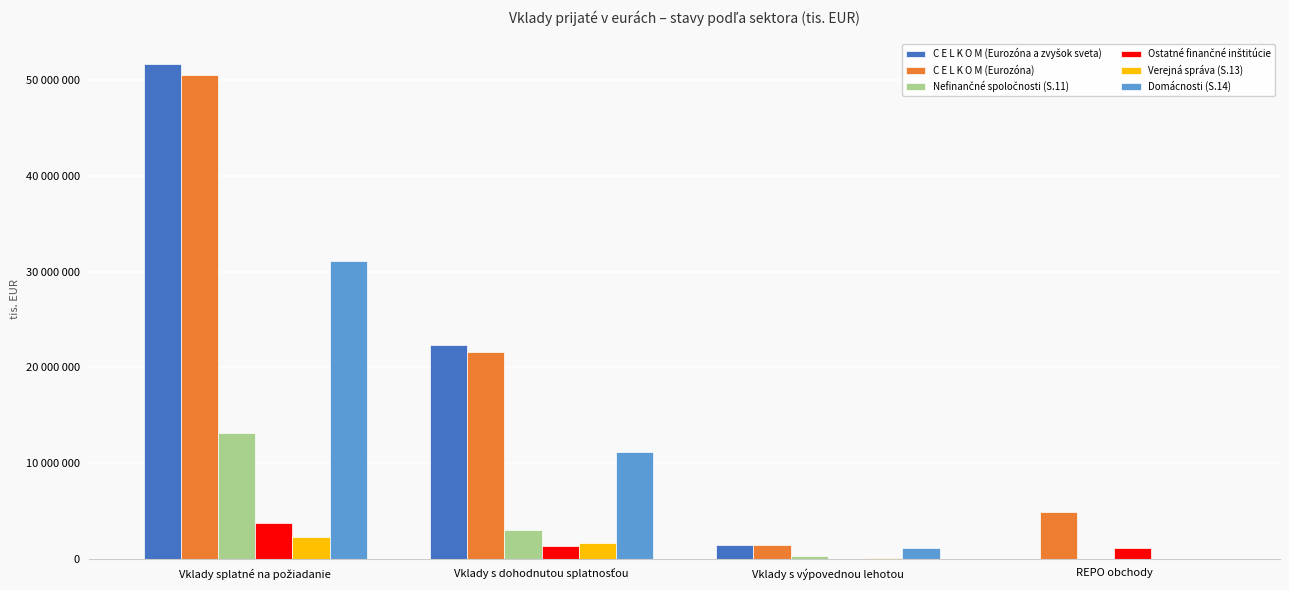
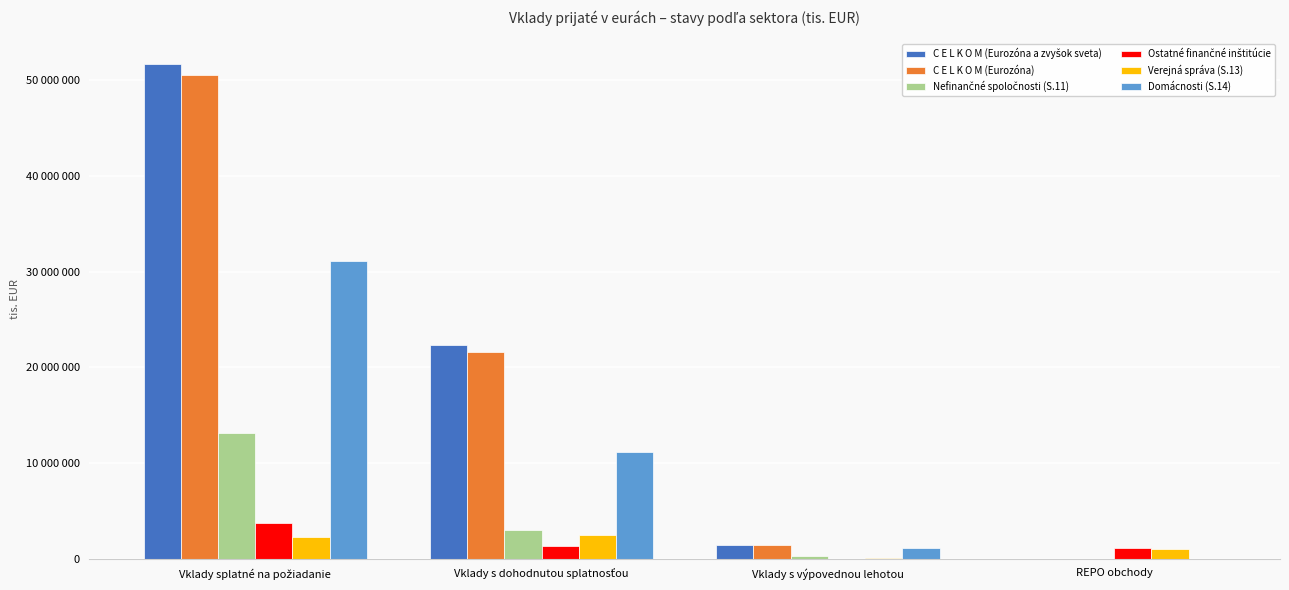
Verejná správa (S.13), Vklady s dohodnutou splatnosťou: 2000000 -> 3000000
C E L K O M (Eurozóna), REPO obchody: 5000000 -> 0
Verejná správa (S.13), REPO obchody: 0 -> 1000000
